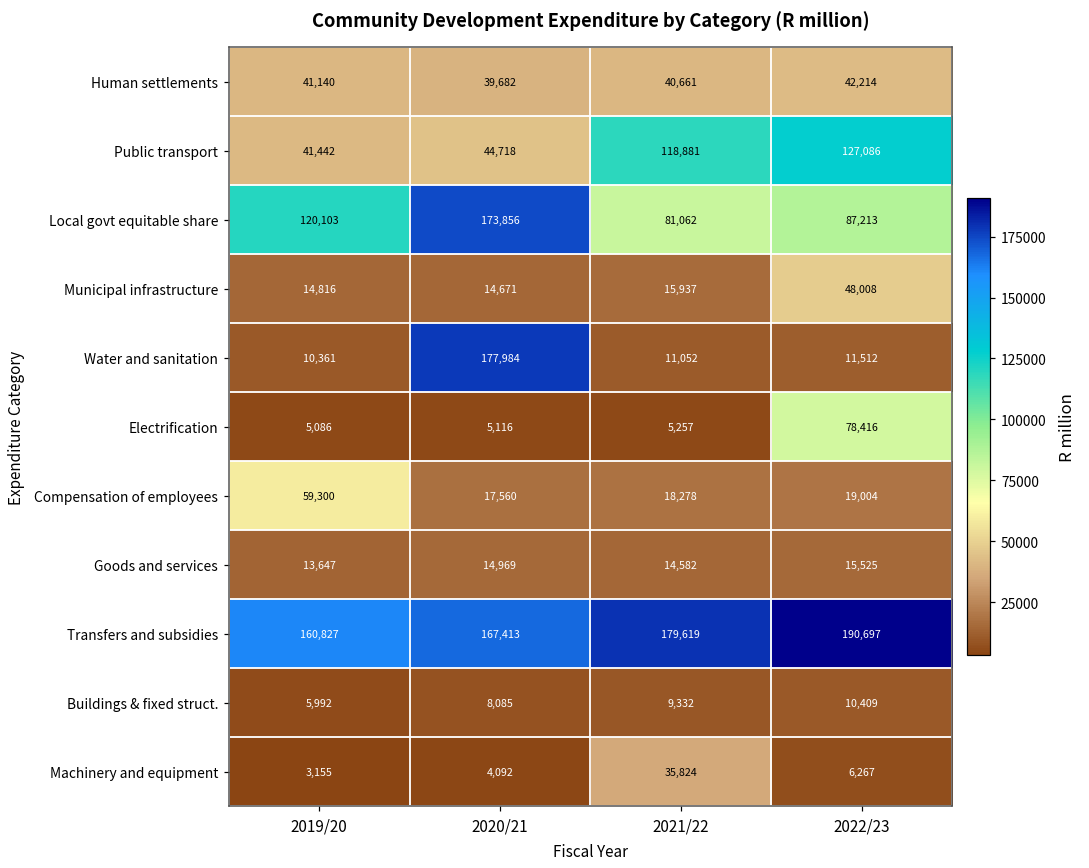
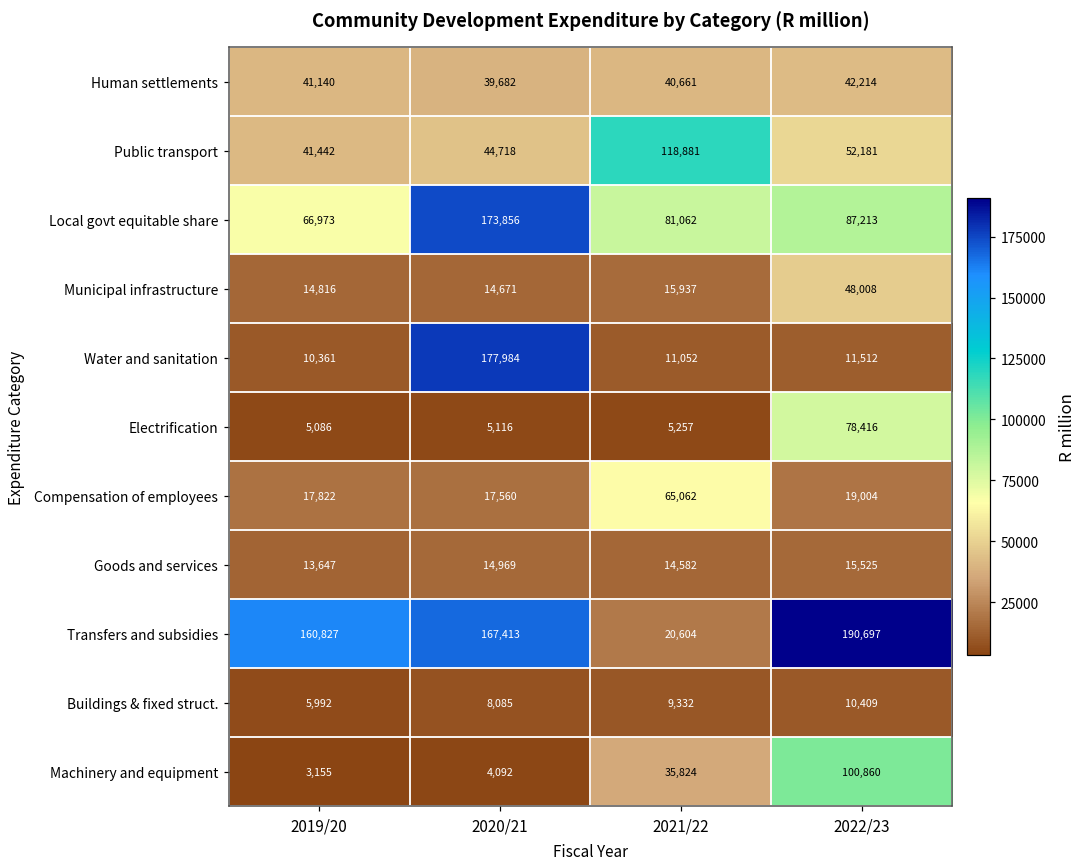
Public transport, 2022/23: 127,086 -> 52,181
Local govt equitable share, 2019/20: 120,103 -> 66,973
Compensation of employees, 2019/20: 59,300 -> 17,822
Compensation of employees, 2021/22: 18,278 -> 65,062
Transfers and subsidies, 2021/22: 179,619 -> 20,604
Machinery and equipment, 2022/23: 6,267 -> 100,860
